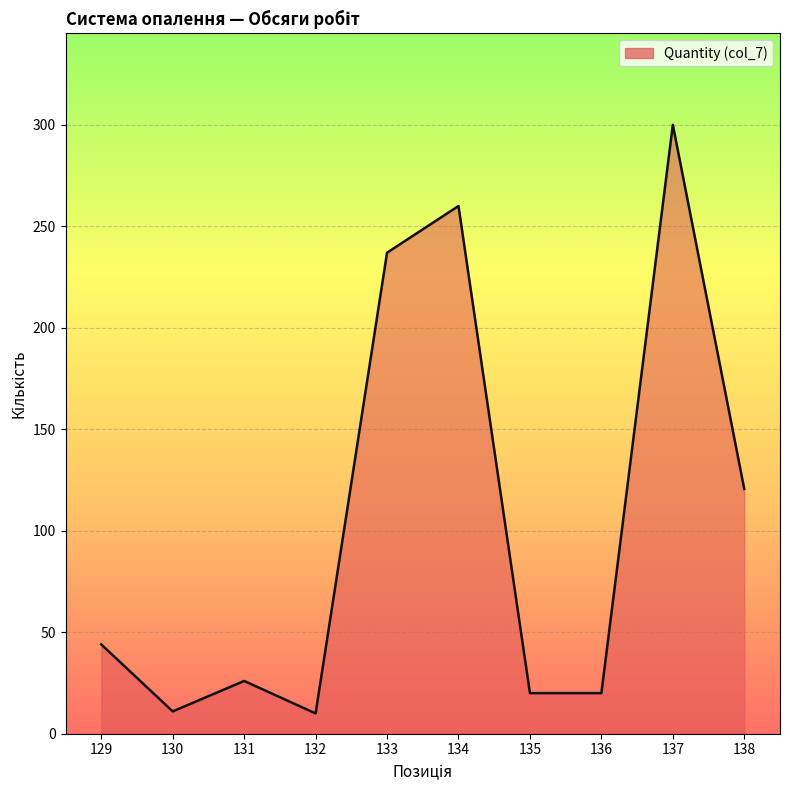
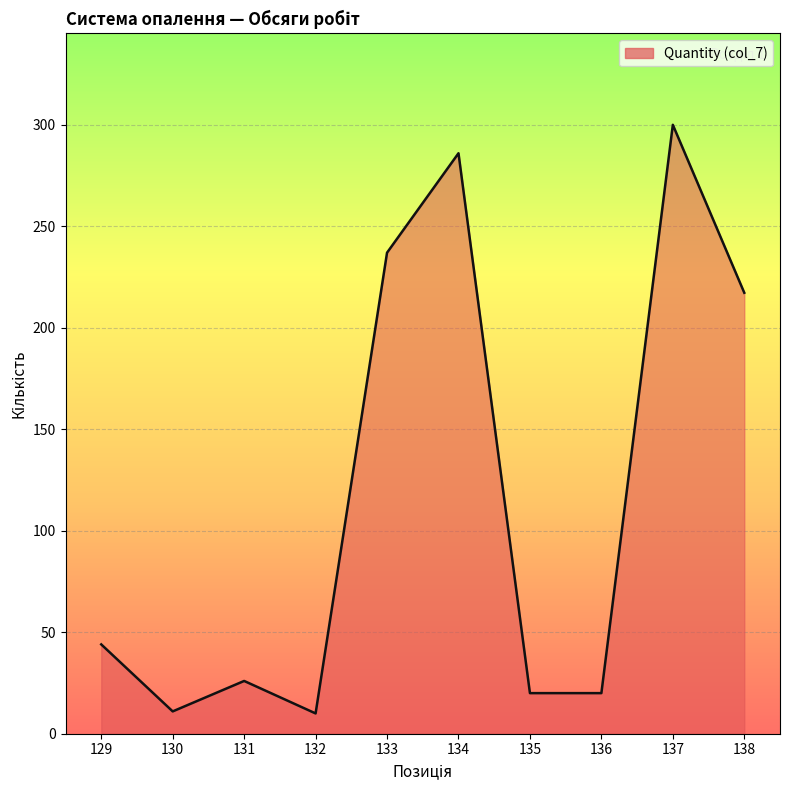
134: 260 -> 286
138: 121 -> 217
